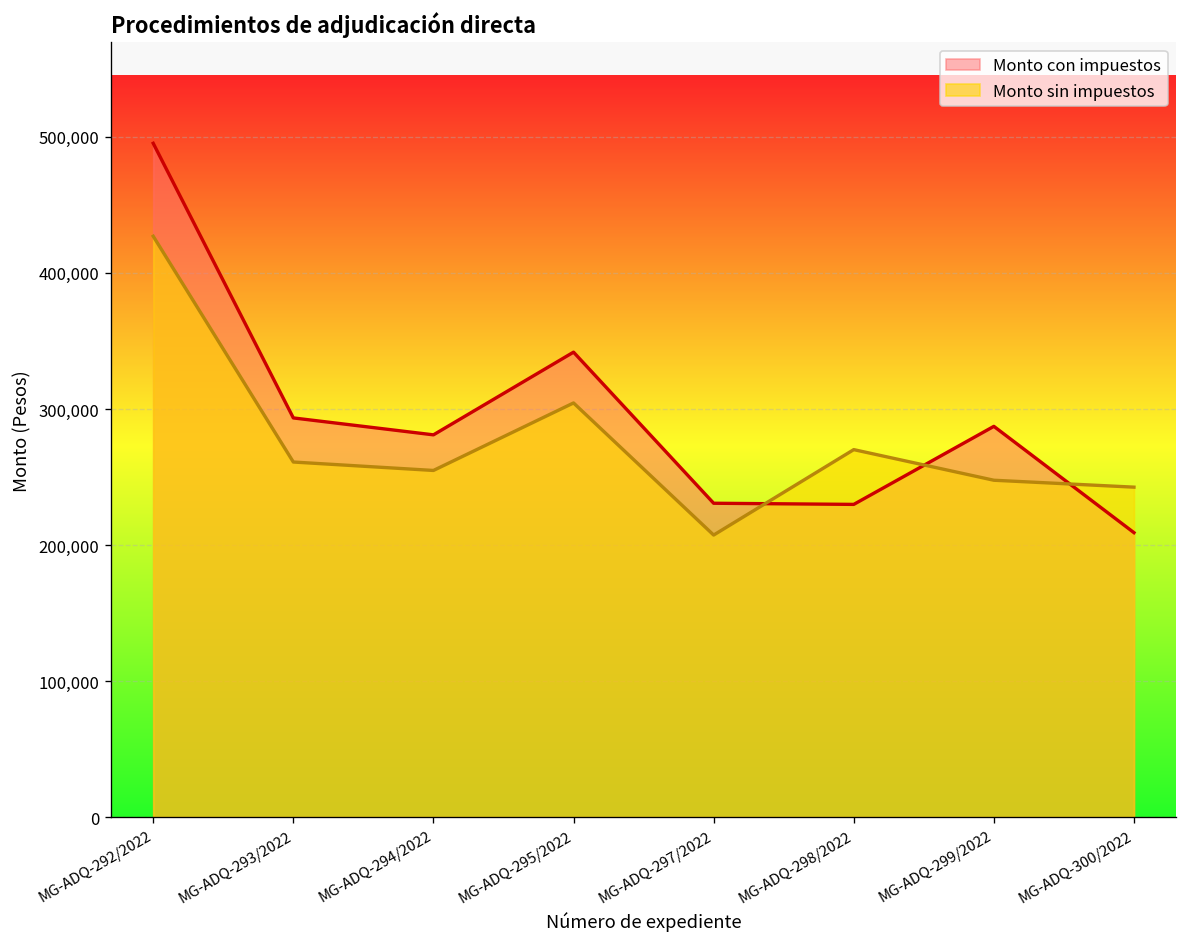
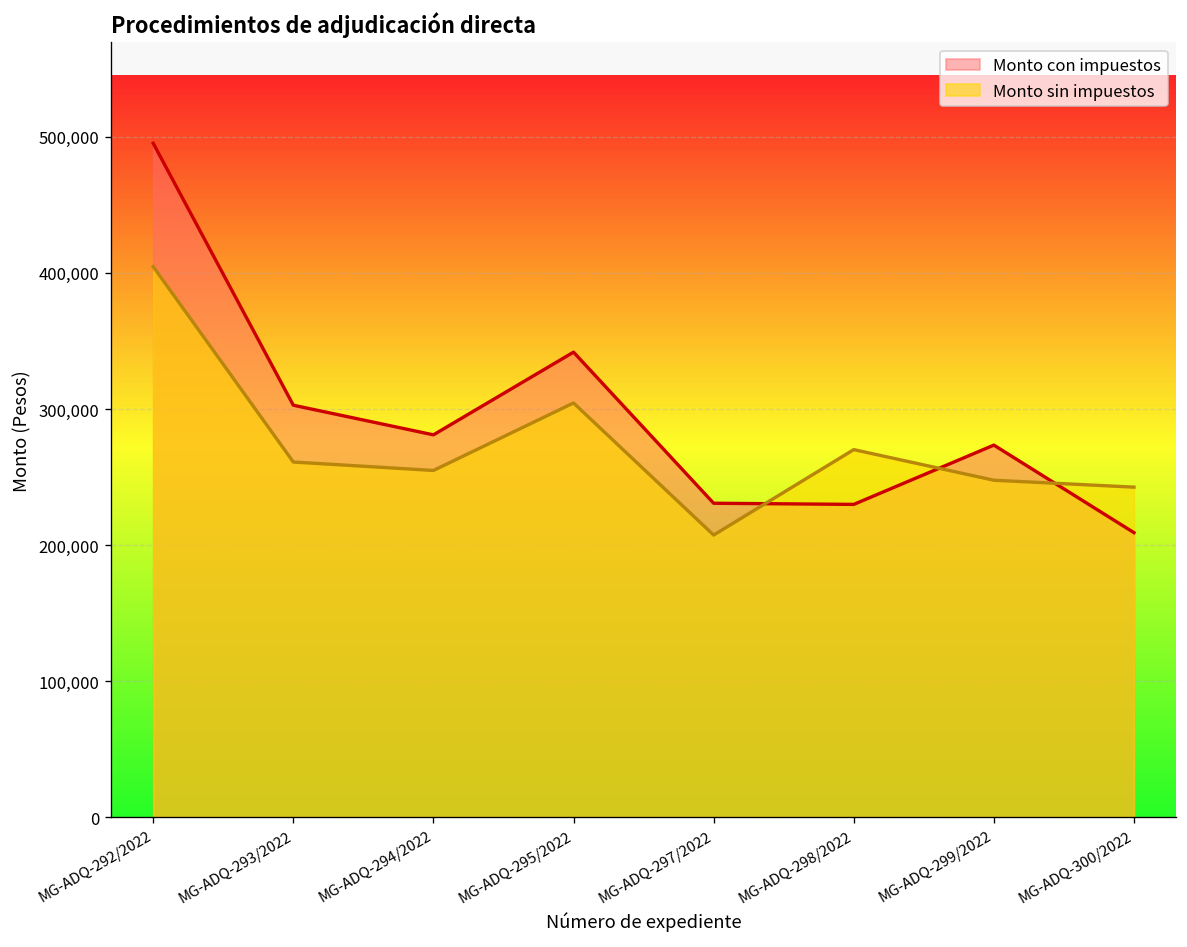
Monto sin impuestos, MG-ADQ-292/2022: 427,000 -> 405,000
Monto con impuestos, MG-ADQ-293/2022: 293,000 -> 303,000
Monto con impuestos, MG-ADQ-299/2022: 287,000 -> 273,000
